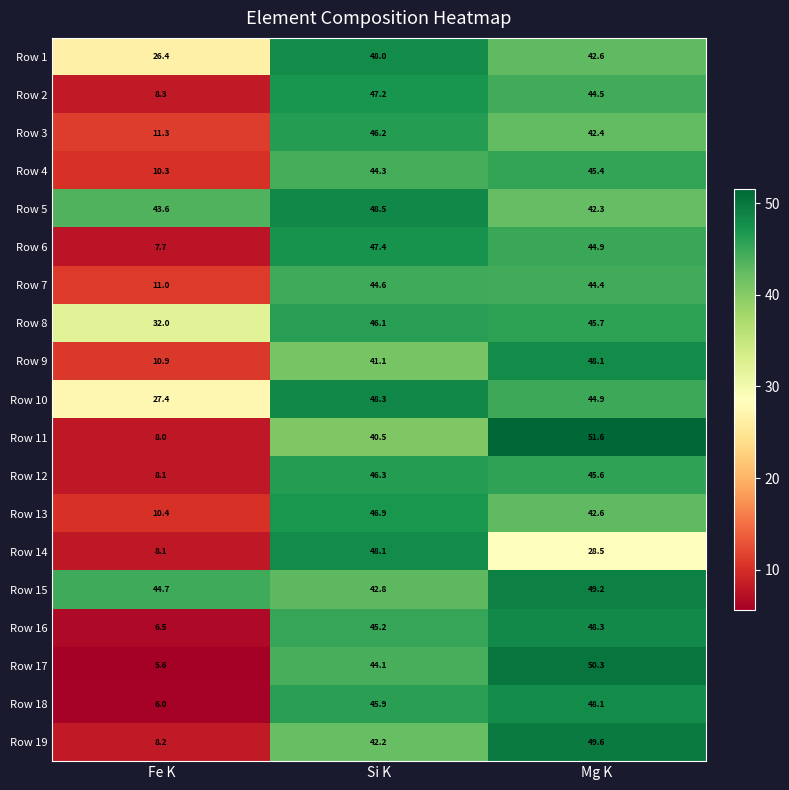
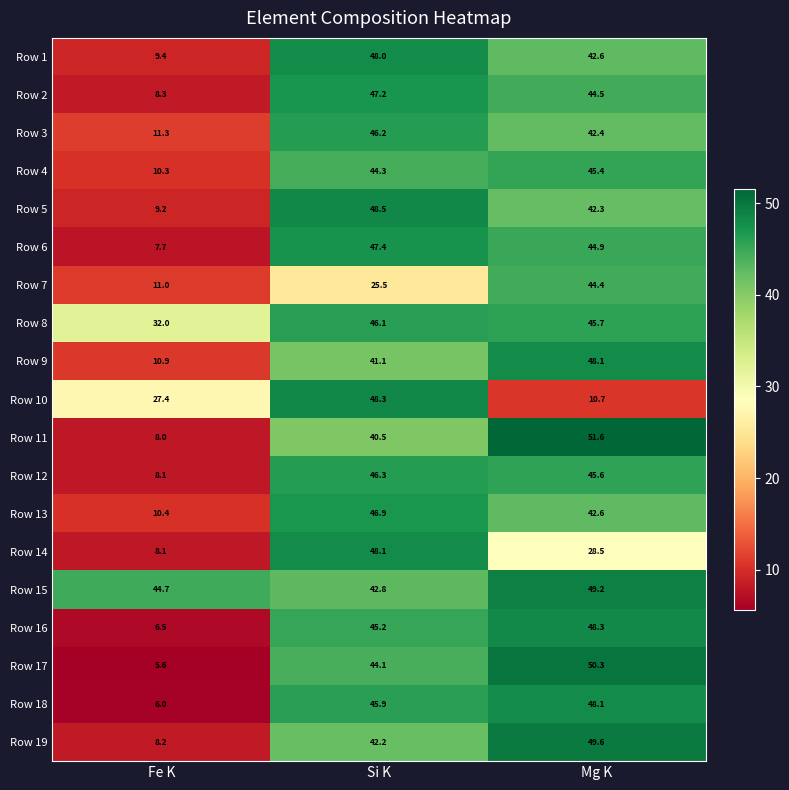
Row 1, Fe K: 26.4 -> 9.4
Row 5, Fe K: 43.6 -> 9.2
Row 7, Si K: 44.6 -> 25.5
Row 10, Mg K: 44.9 -> 10.7
